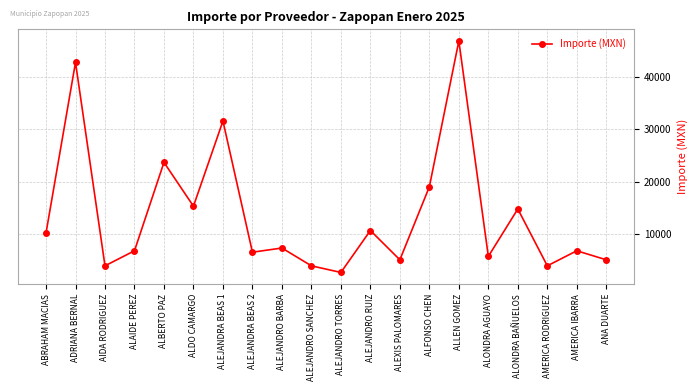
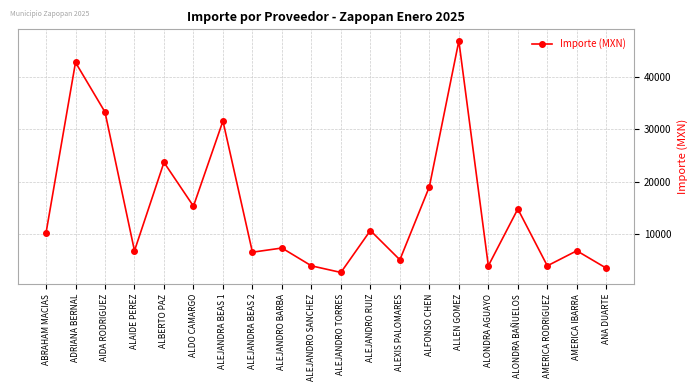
AIDA RODRIGUEZ: 4000 -> 33000
ALONDRA AGUAYO: 6000 -> 4000
ANA DUARTE: 5000 -> 4000
